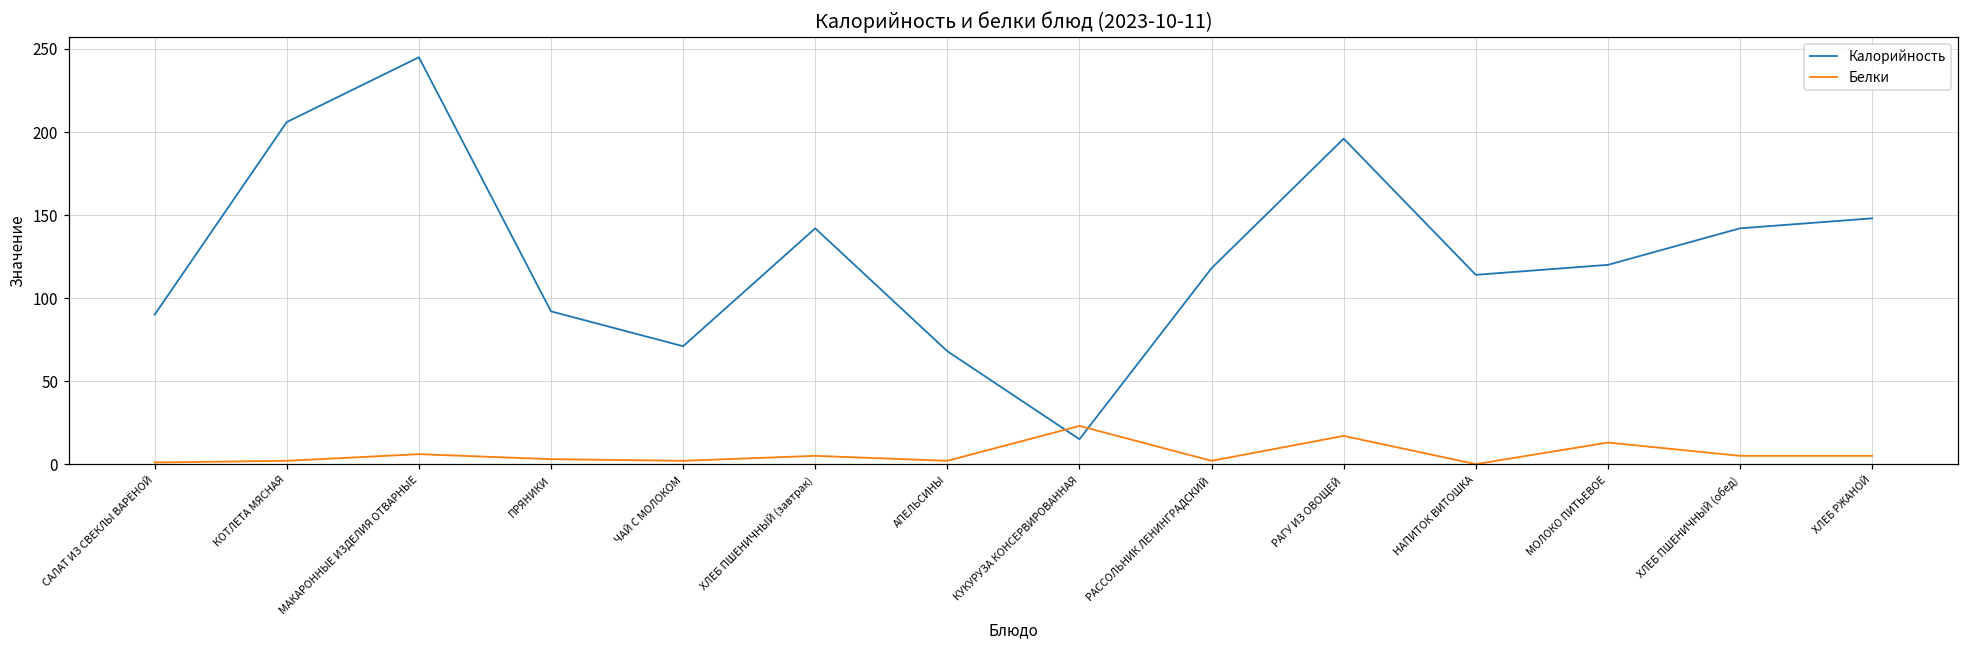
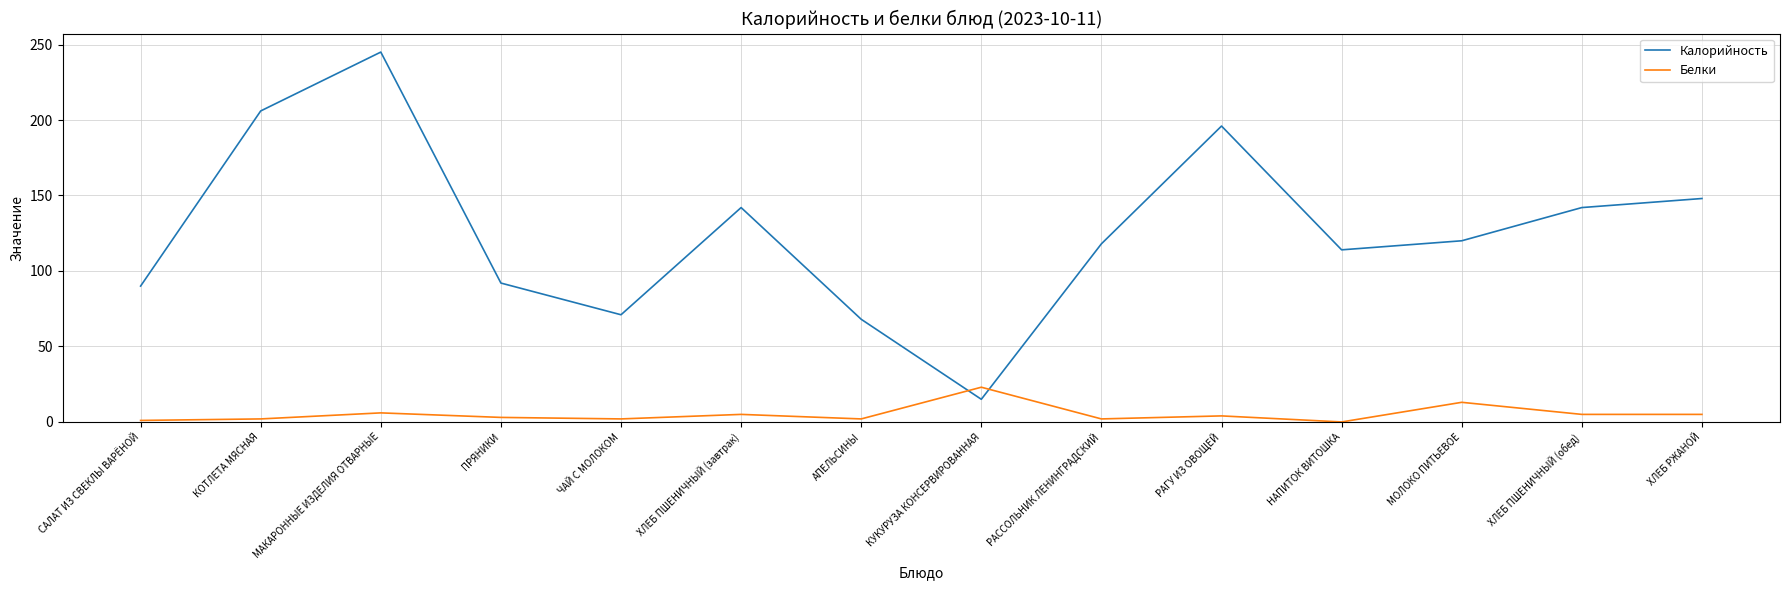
Белки, РАГУ ИЗ ОВОЩЕЙ: 17 -> 4
